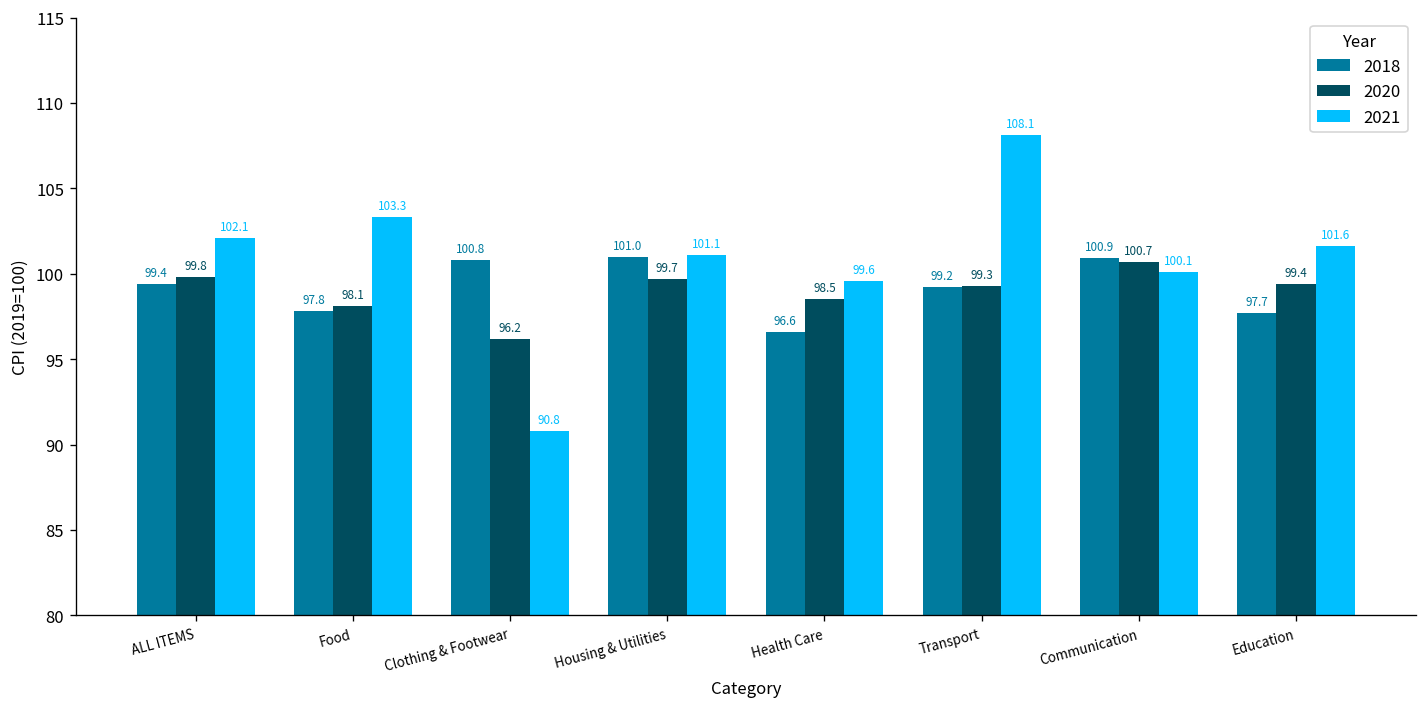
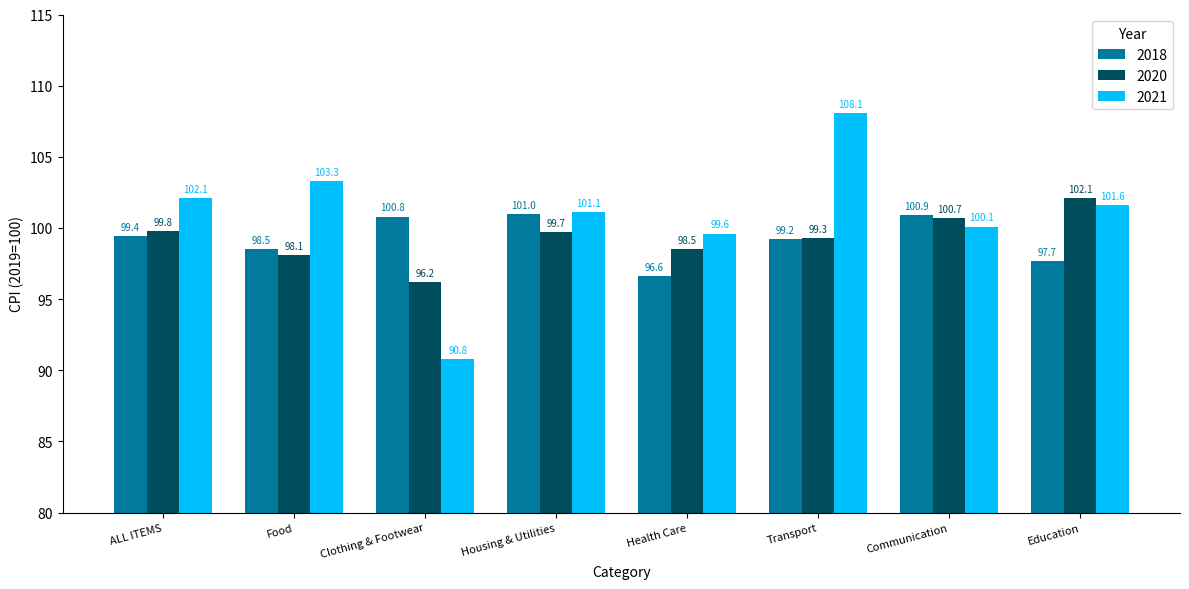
2018, Food: 97.8 -> 98.5
2020, Education: 99.4 -> 102.1
